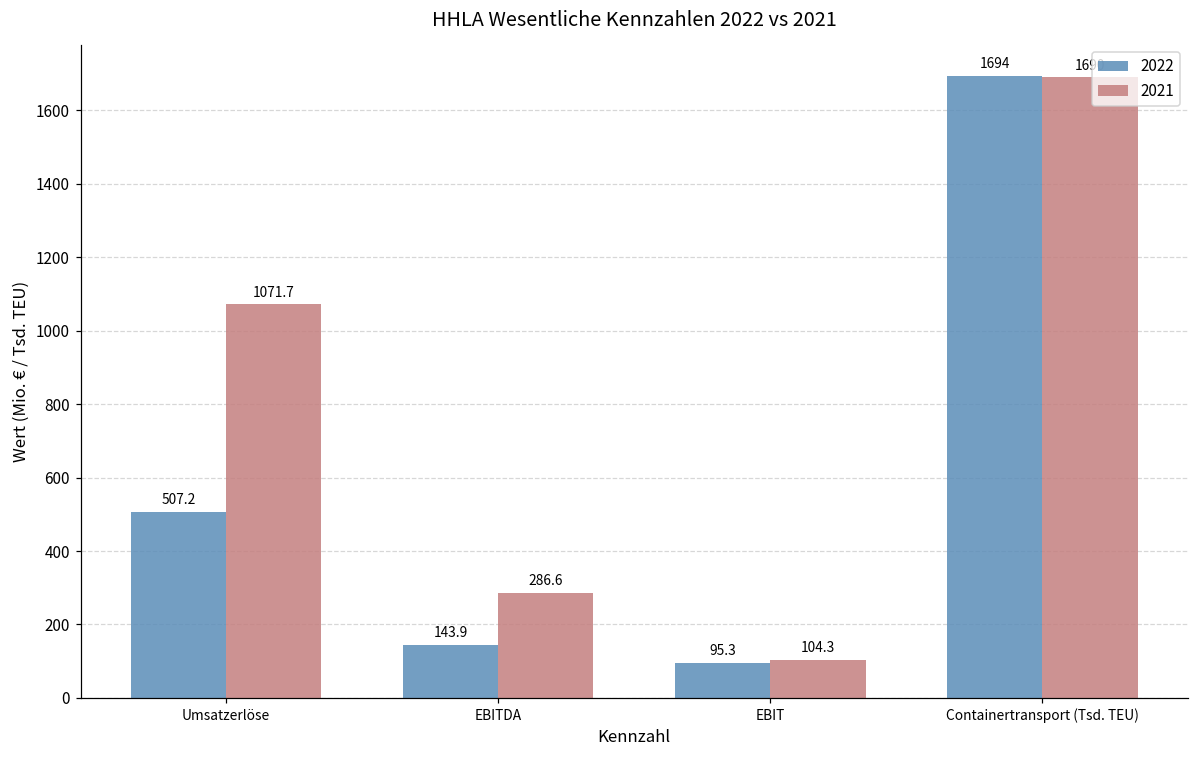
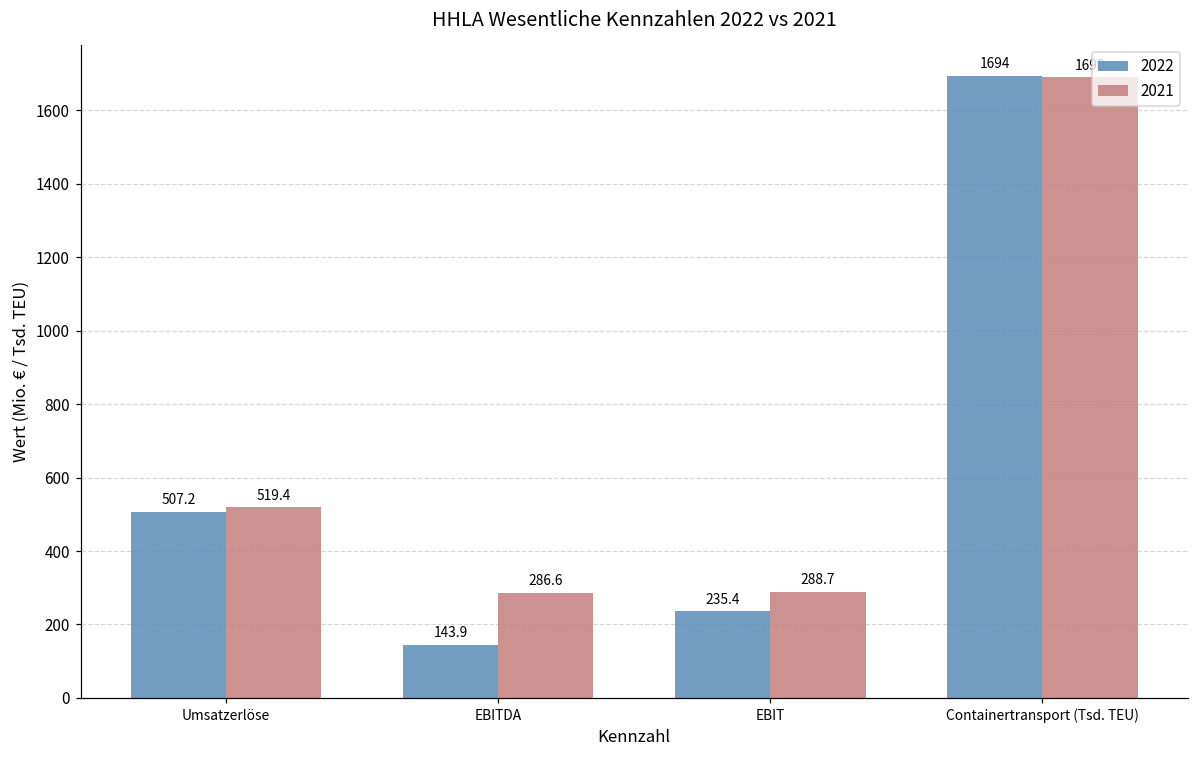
2021, Umsatzerlöse: 1071.7 -> 519.4
2022, EBIT: 95.3 -> 235.4
2021, EBIT: 104.3 -> 288.7
